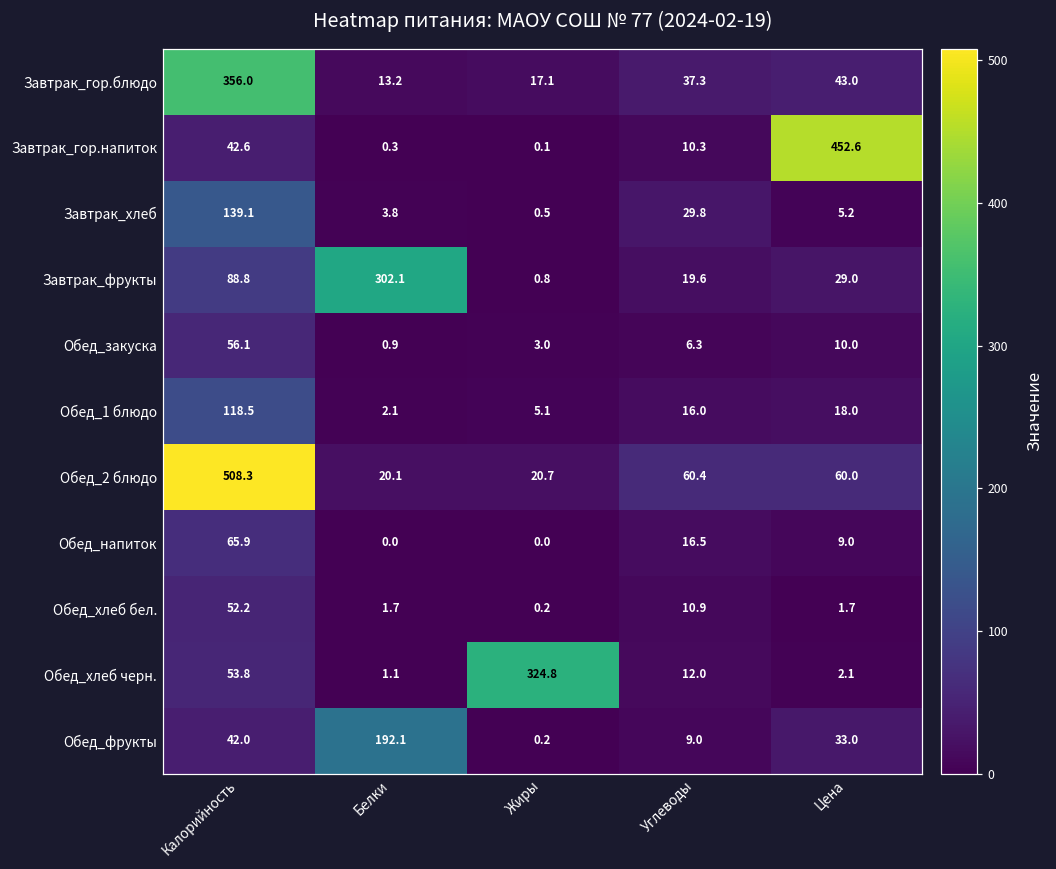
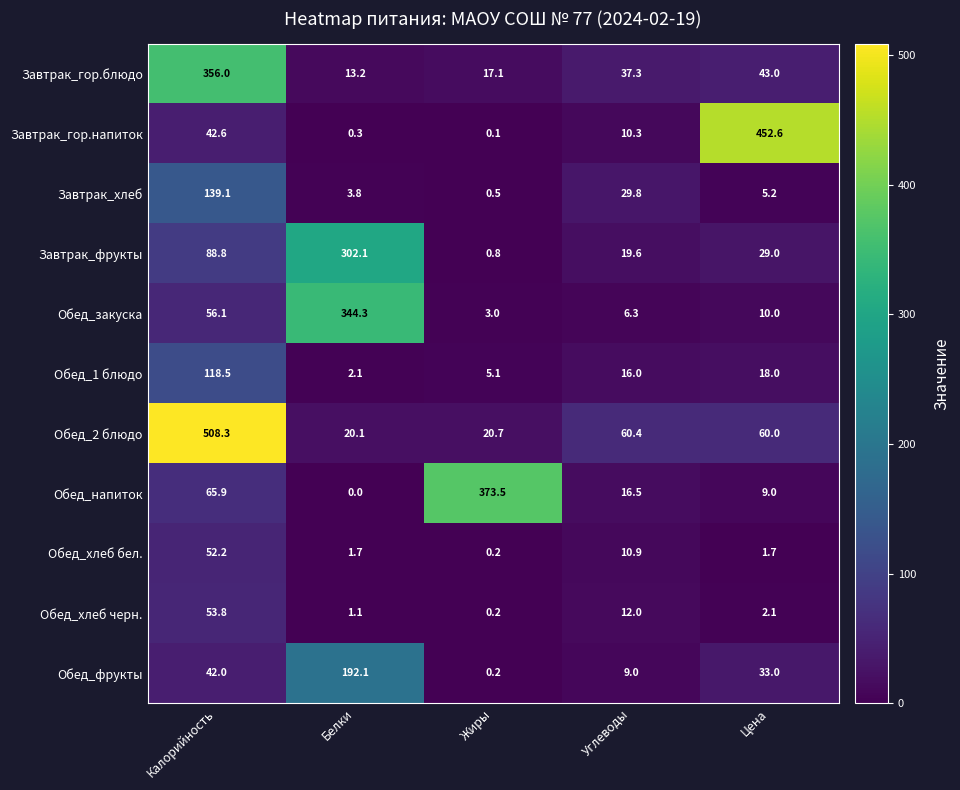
Обед_закуска, Белки: 0.9 -> 344.3
Обед_напиток, Жиры: 0.0 -> 373.5
Обед_хлеб черн., Жиры: 324.8 -> 0.2
